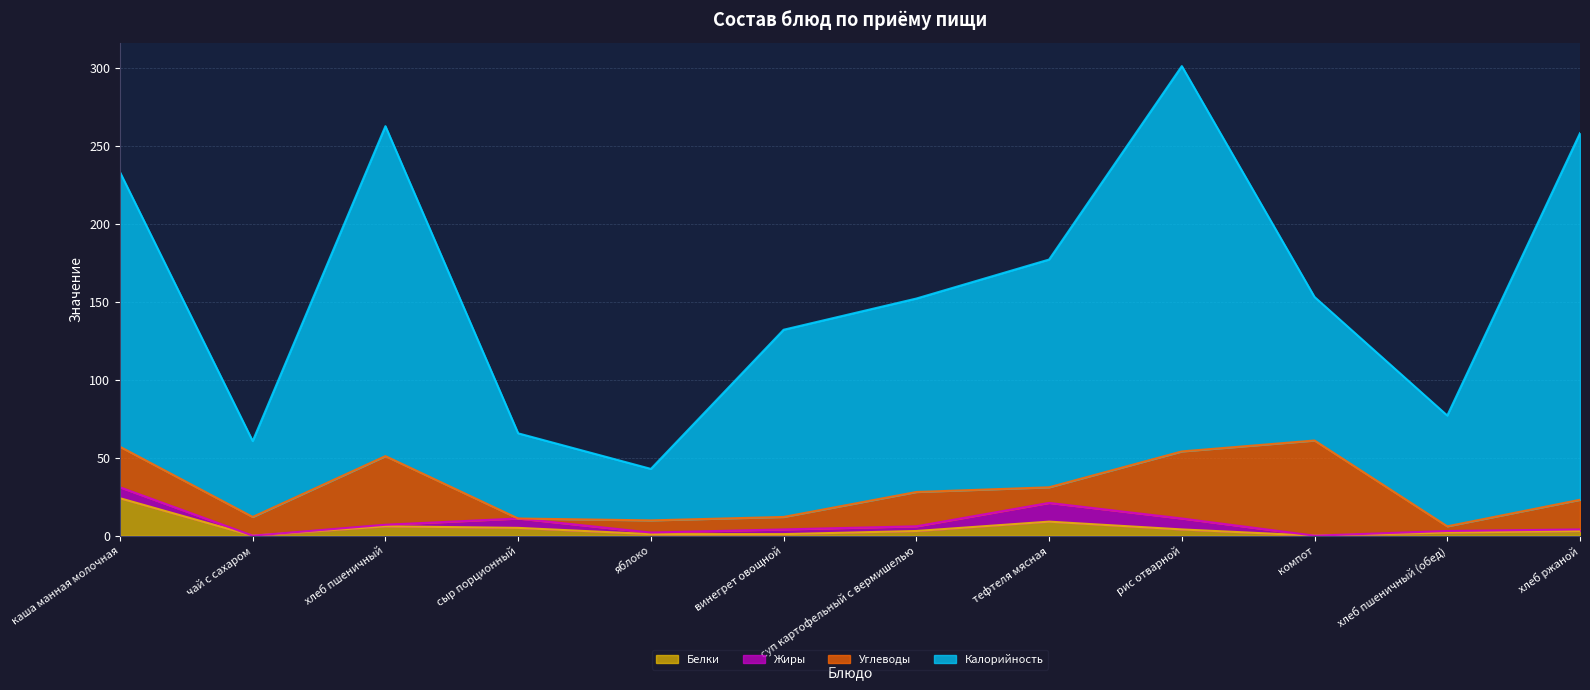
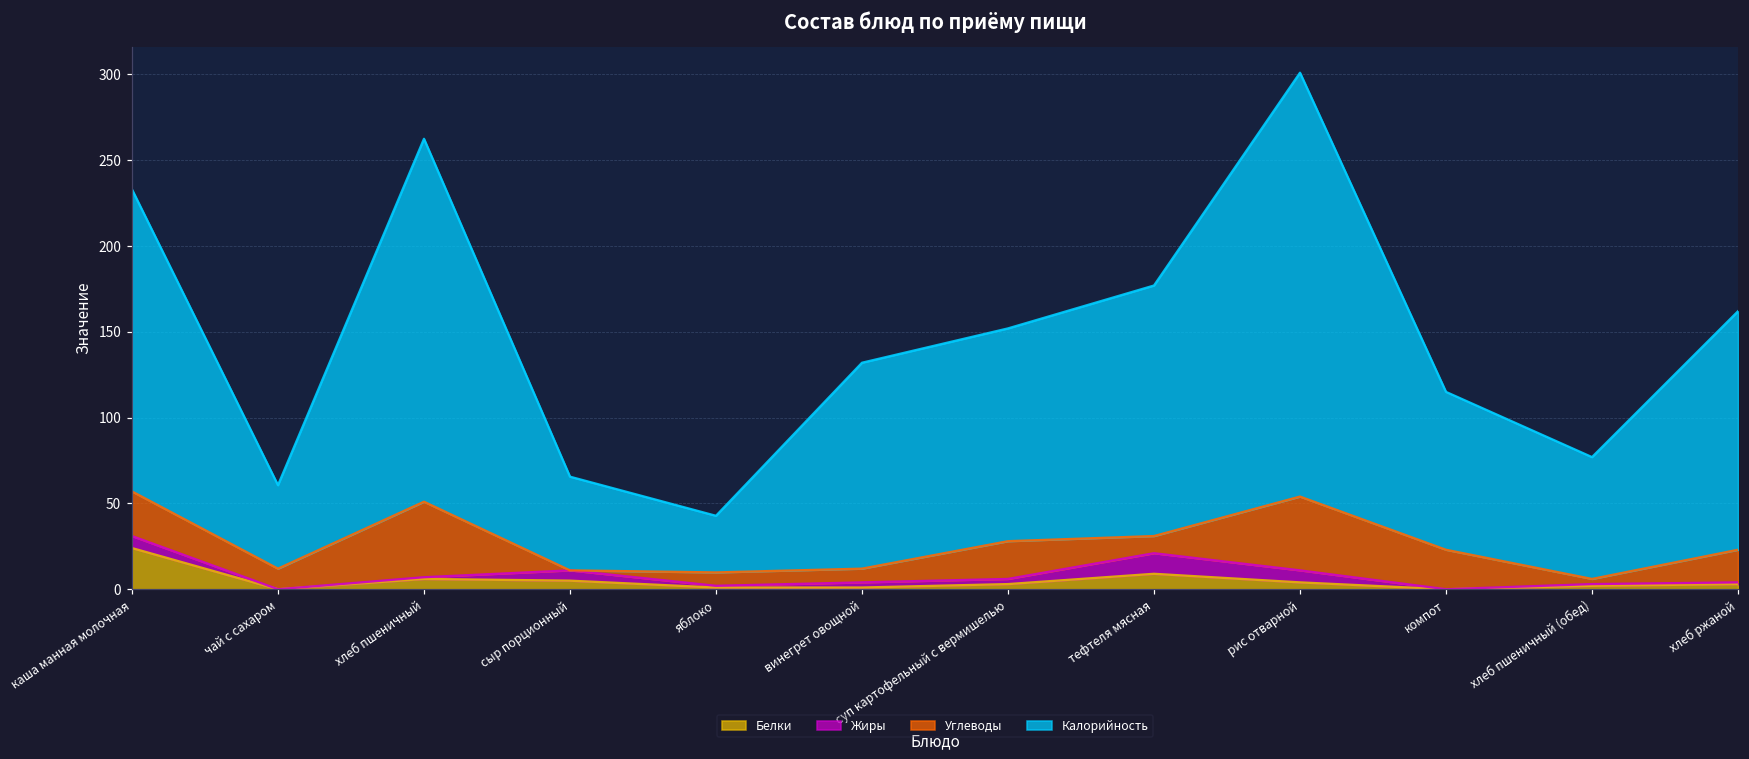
Углеводы, компот: 61 -> 23
Калорийность, хлеб ржаной: 235 -> 139
